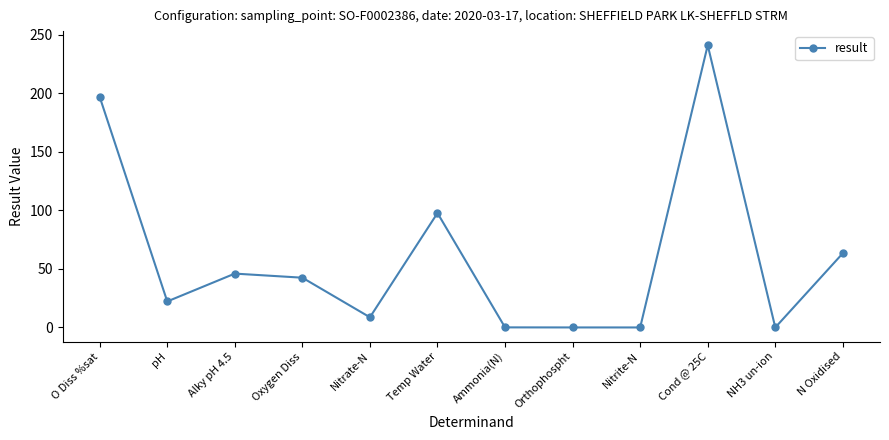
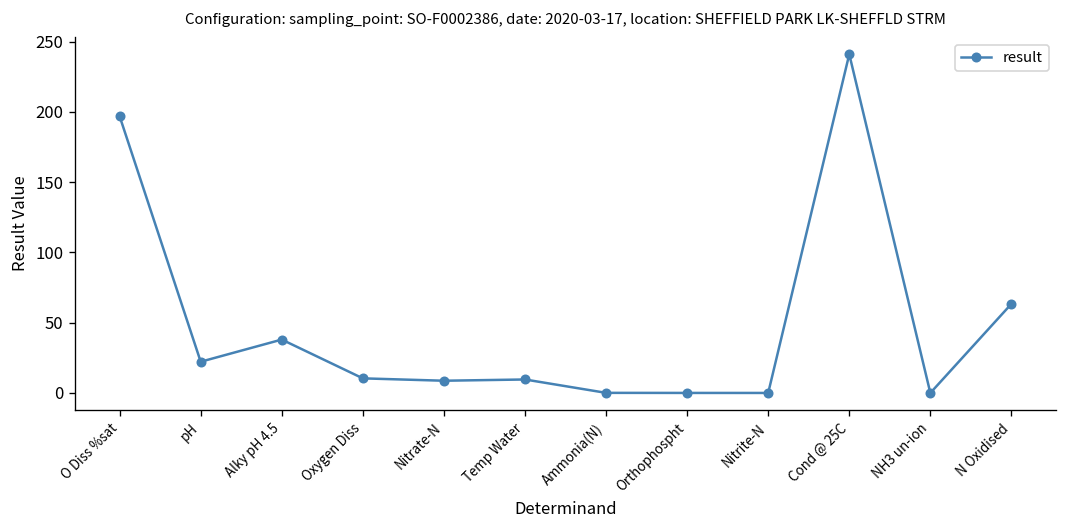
Alky pH 4.5: 46 -> 38
Oxygen Diss: 43 -> 10
Temp Water: 98 -> 10
